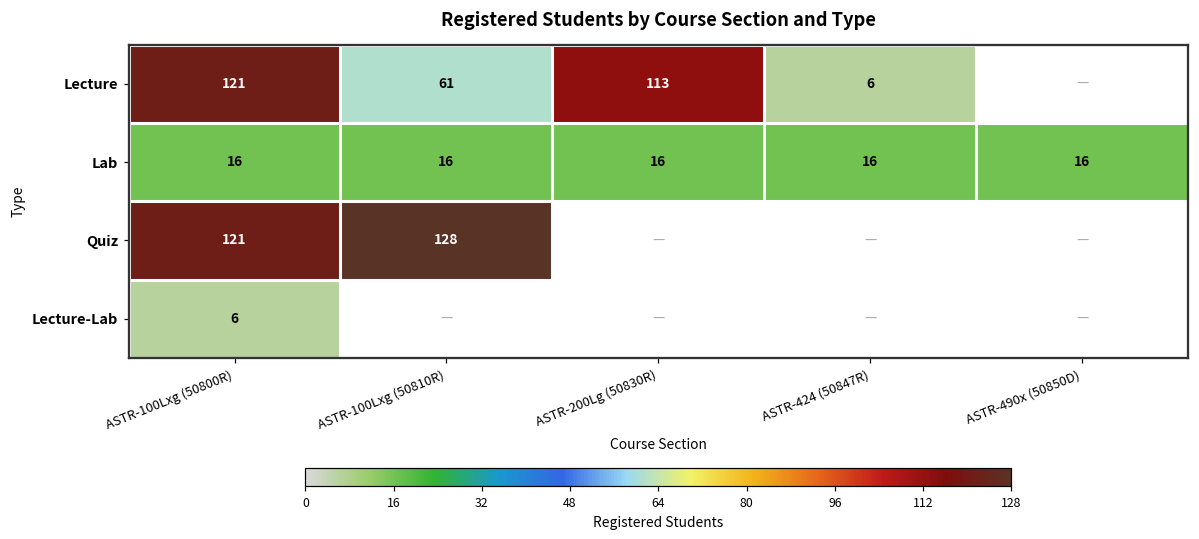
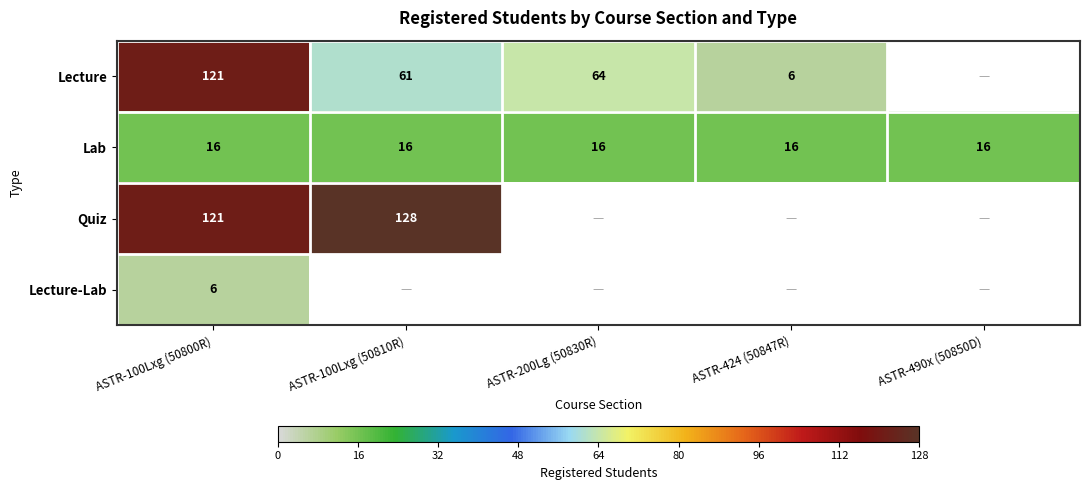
Lecture, ASTR-200Lg (50830R): 113 -> 64
